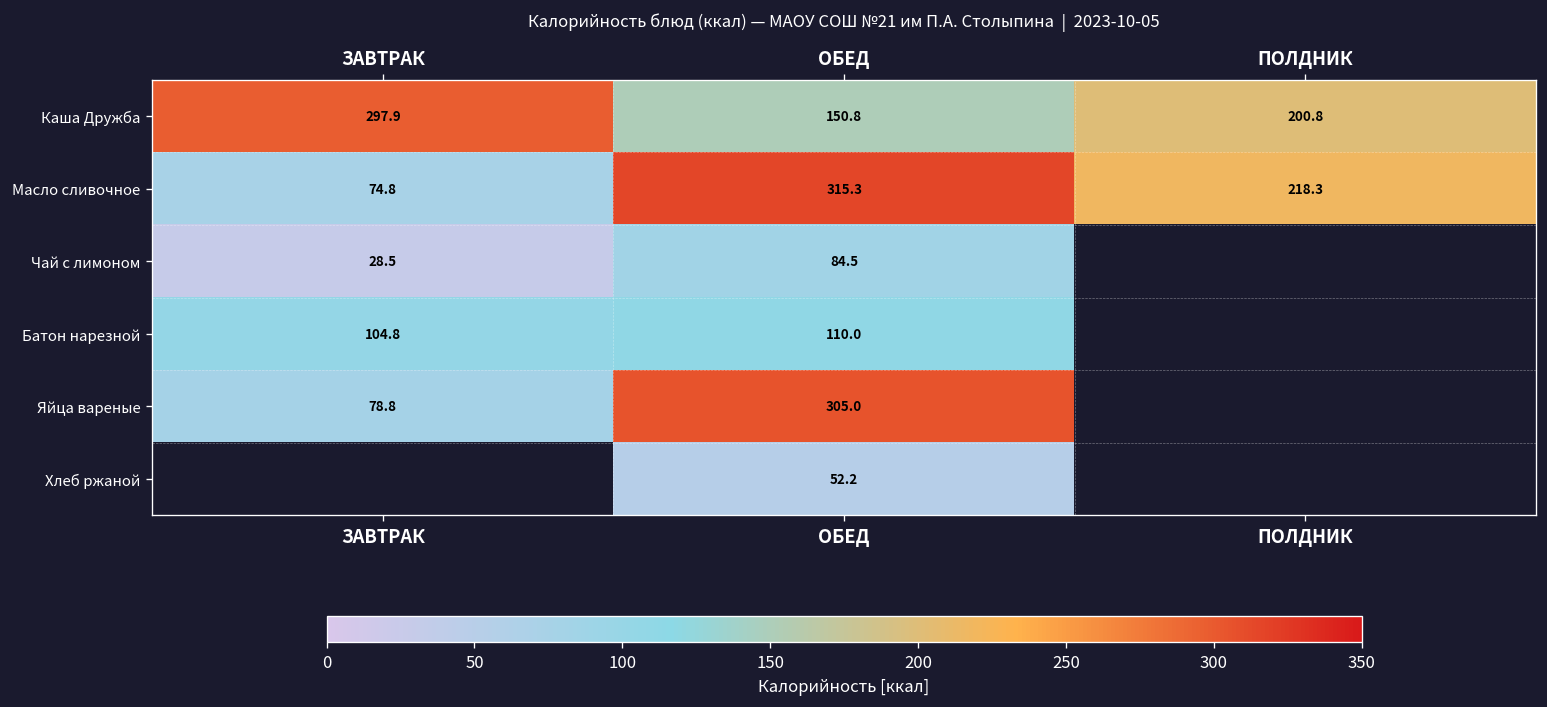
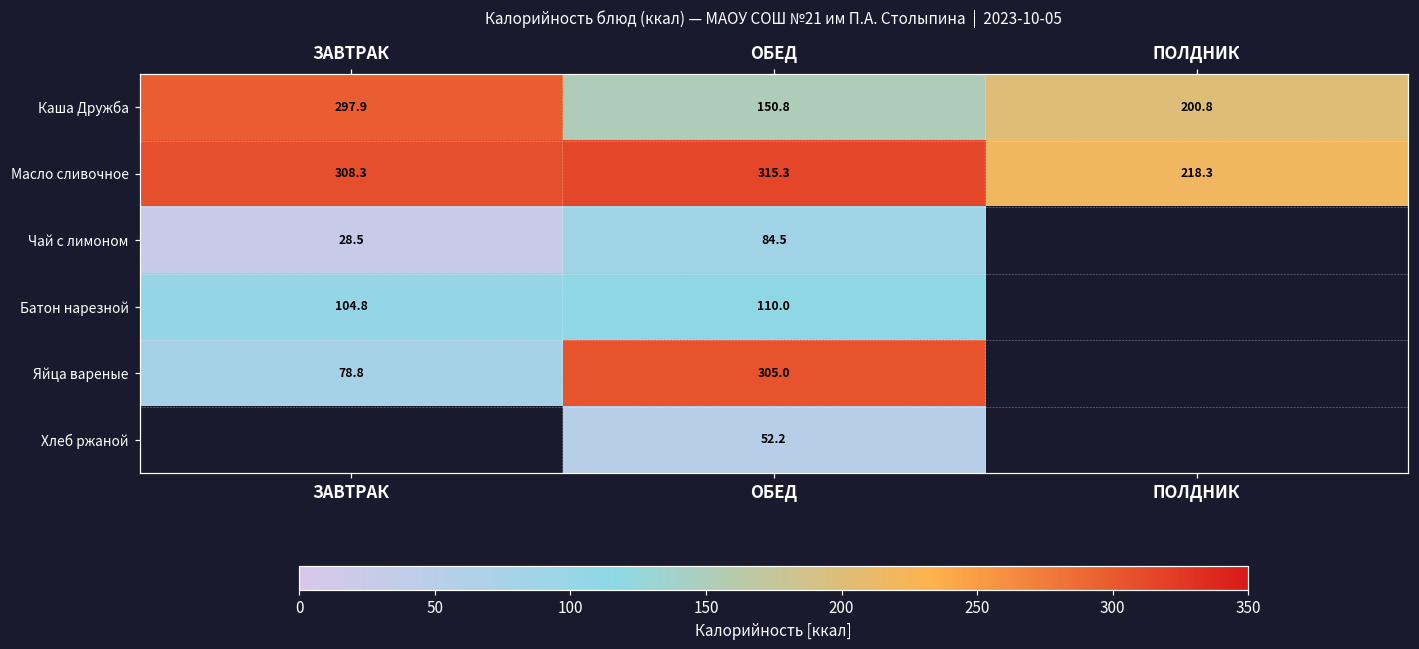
Масло сливочное, ЗАВТРАК: 74.8 -> 308.3
